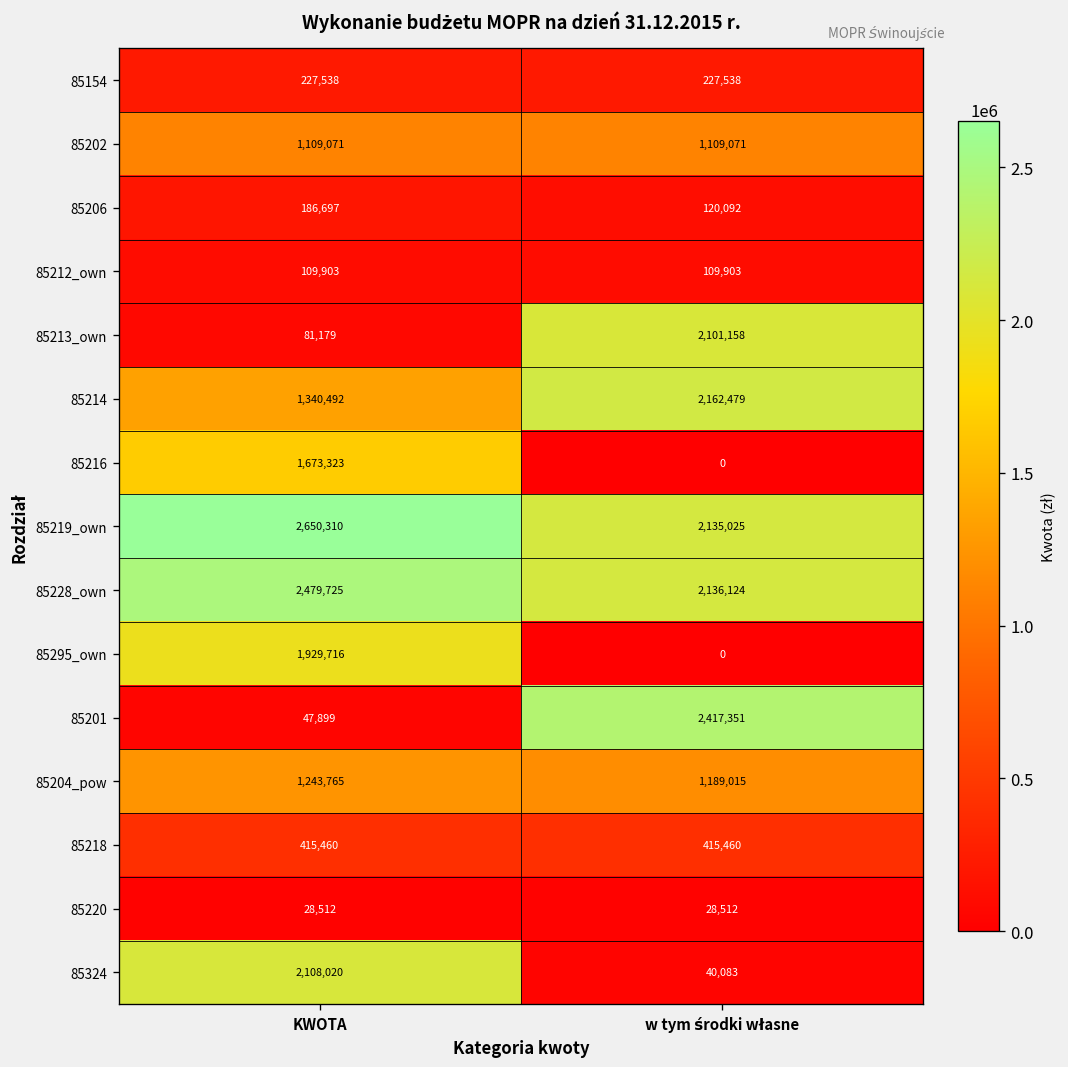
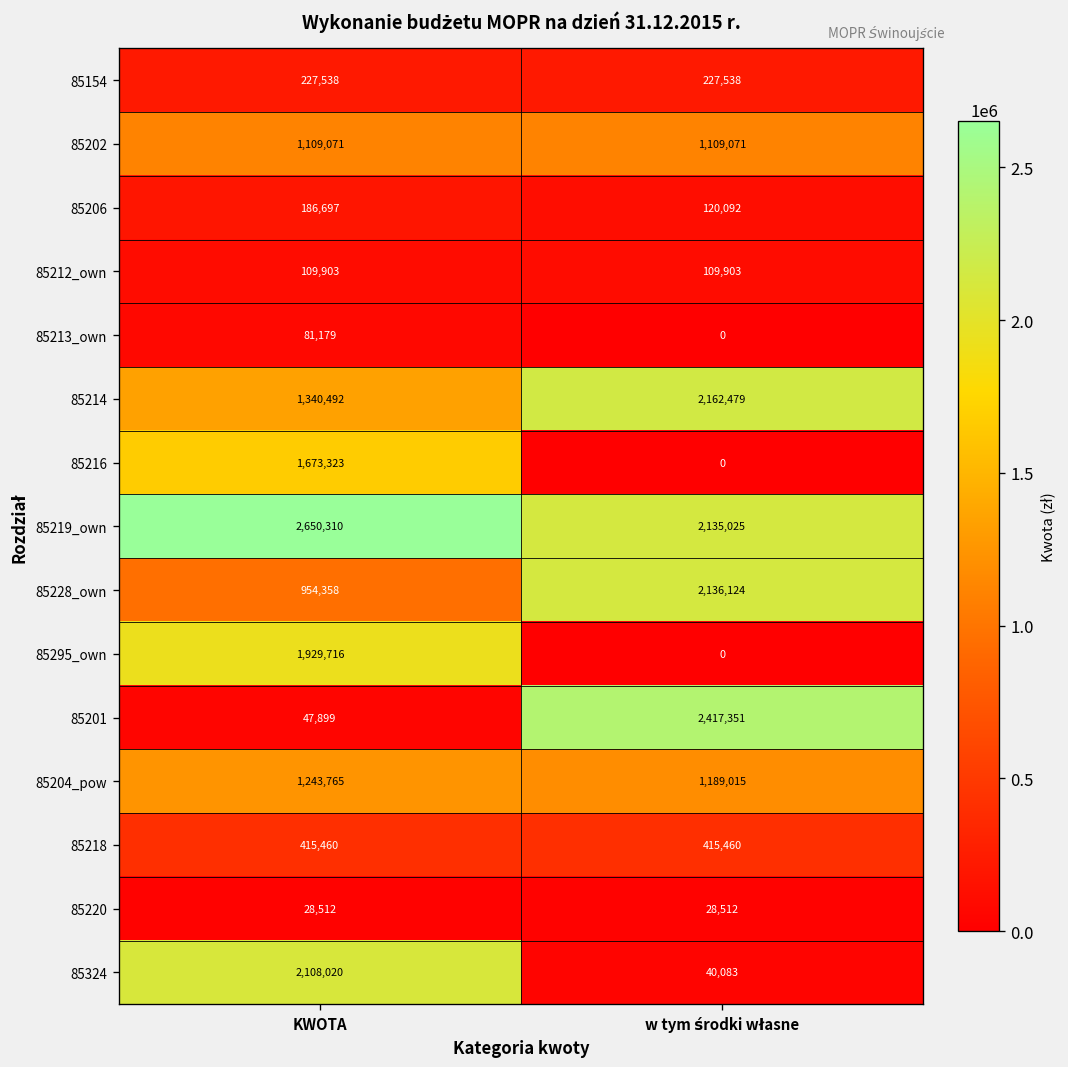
85213_own, w tym środki własne: 2,101,158 -> 0
85228_own, KWOTA: 2,479,725 -> 954,358
